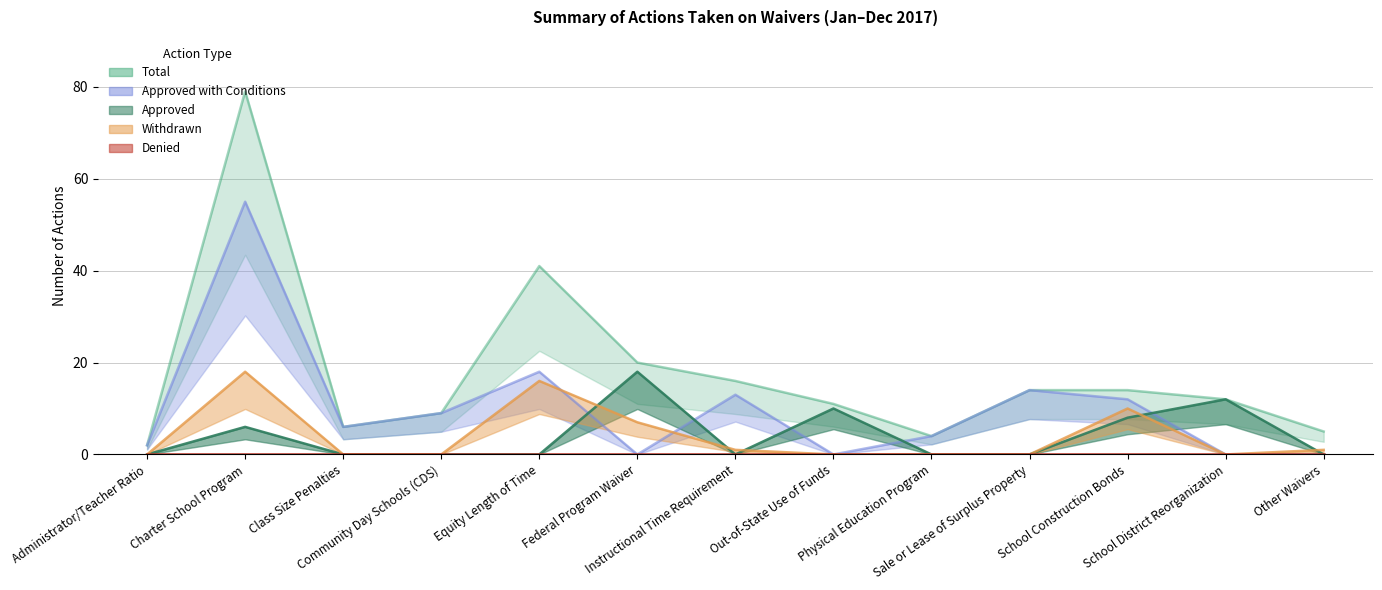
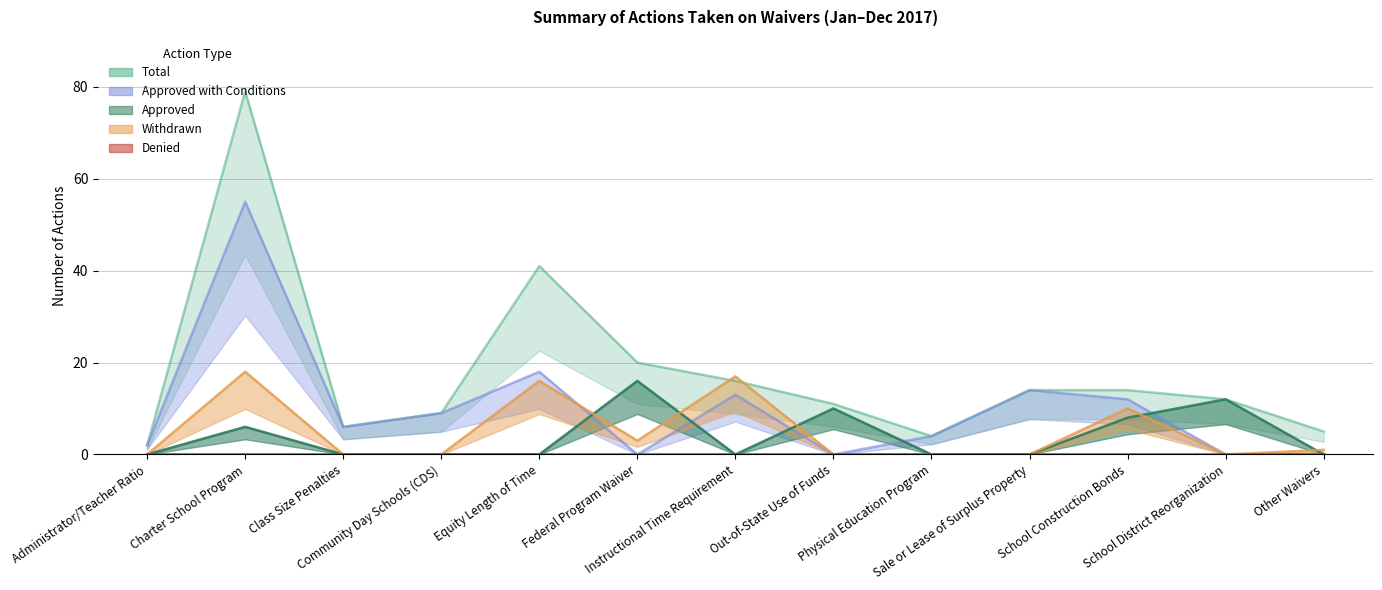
Approved, Federal Program Waiver: 18 -> 16
Withdrawn, Federal Program Waiver: 7 -> 3
Withdrawn, Instructional Time Requirement: 1 -> 17
